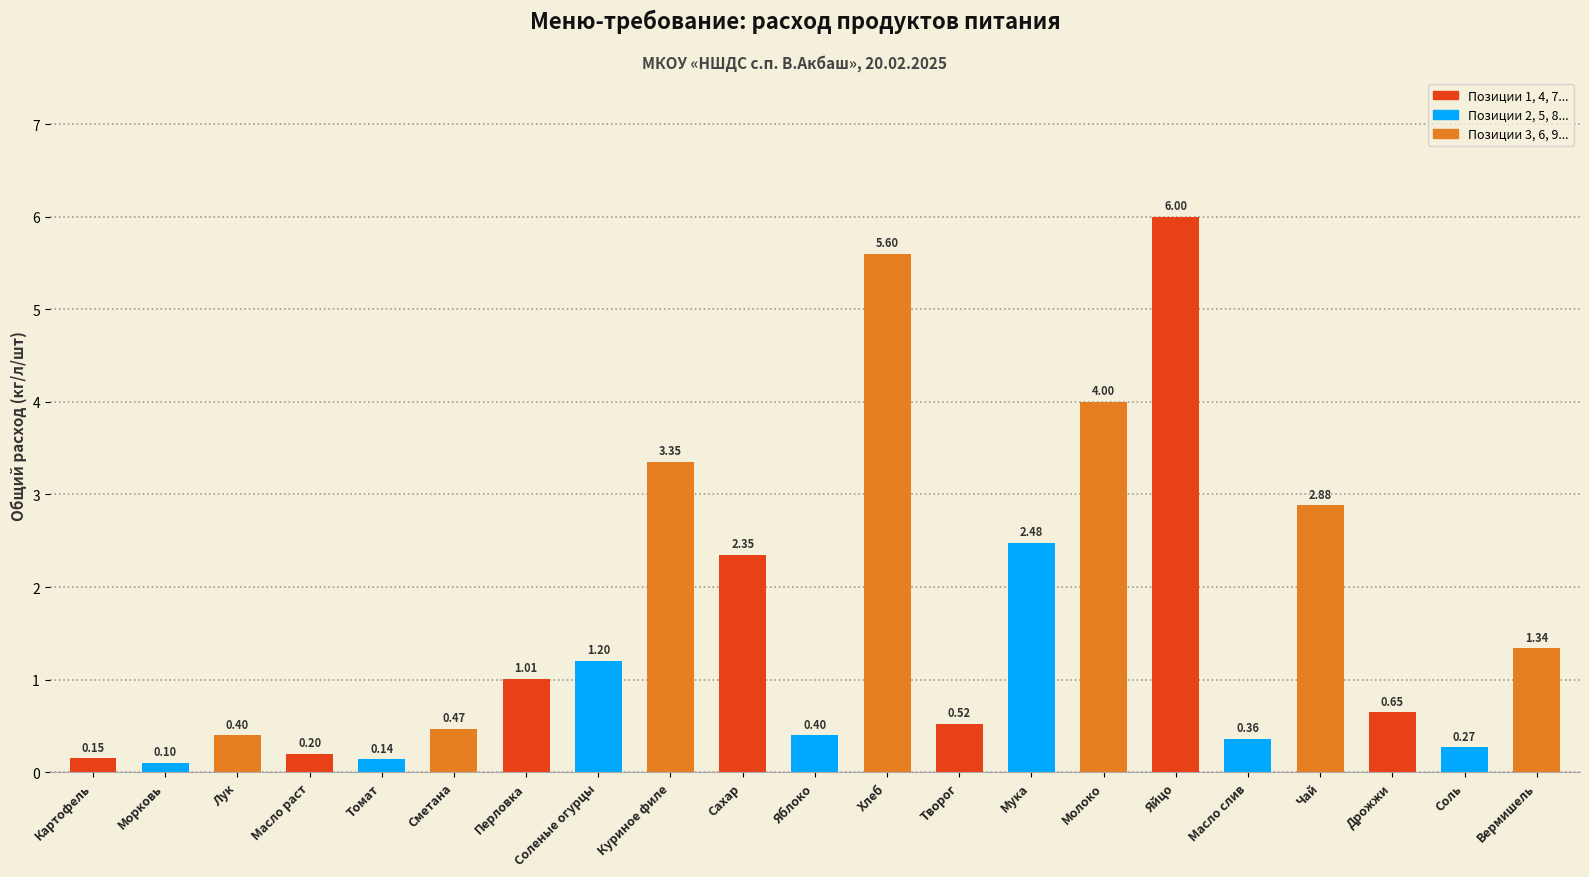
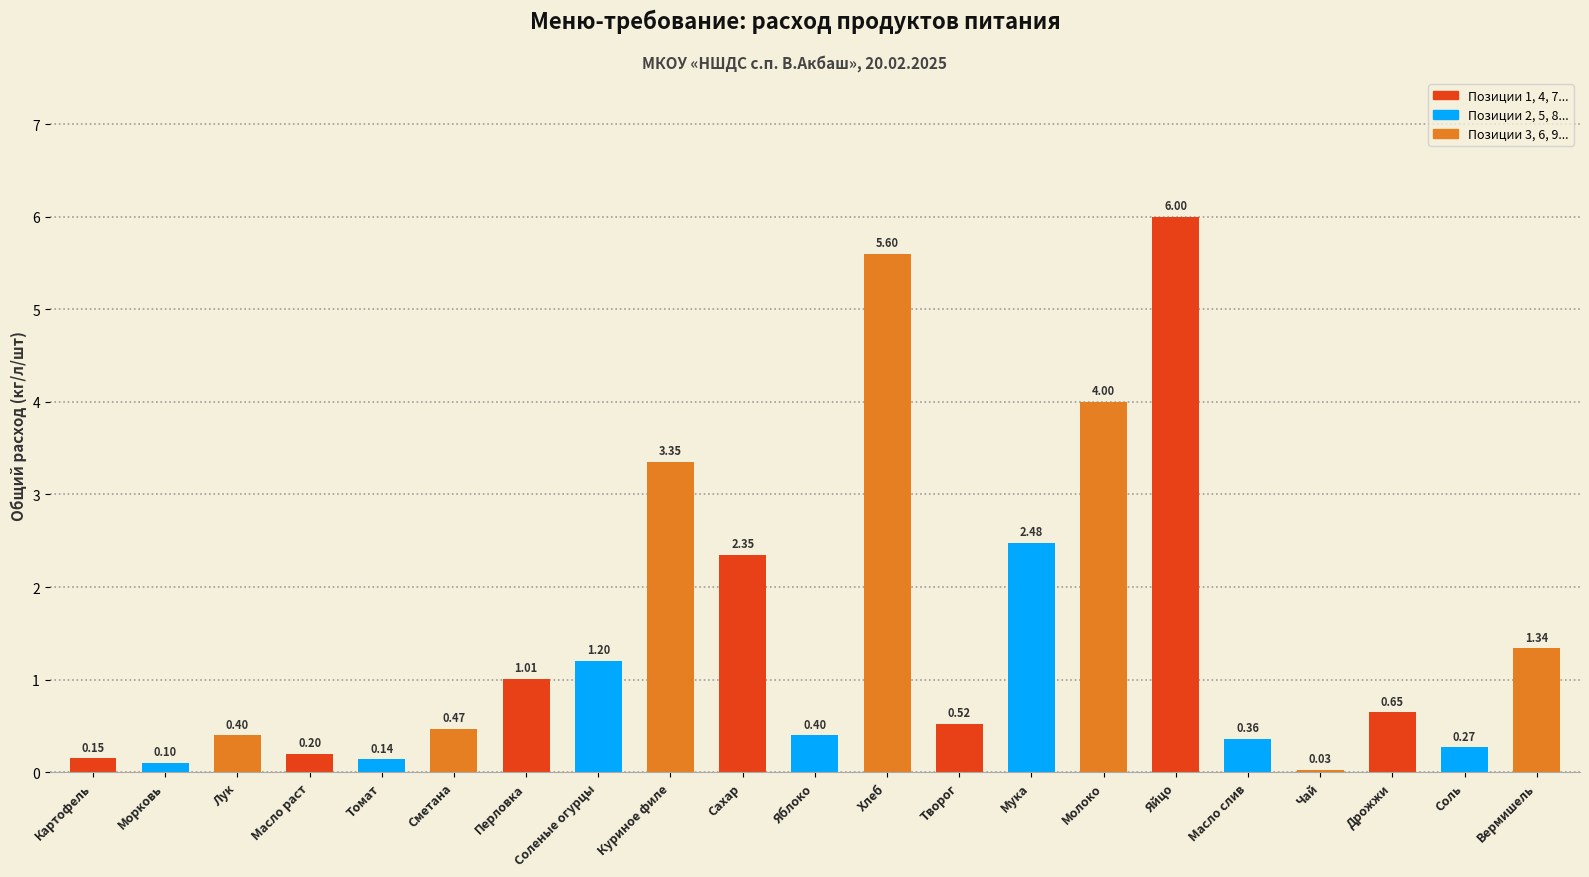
Чай: 2.88 -> 0.03
